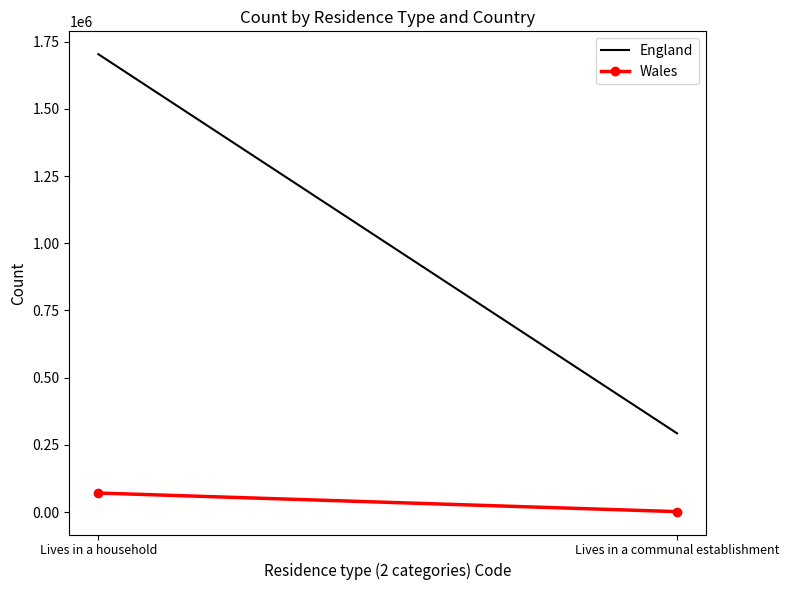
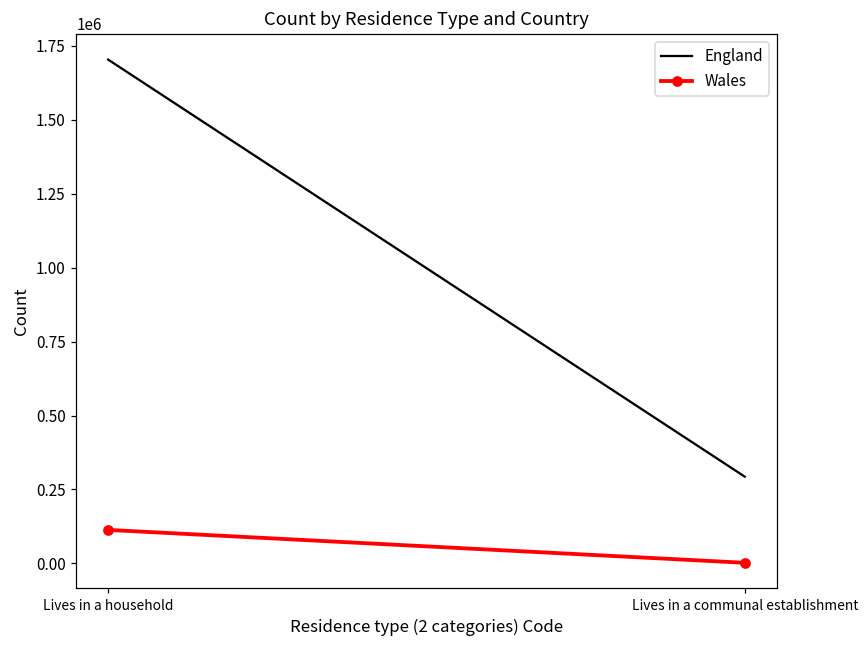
Wales, Lives in a household: 70000 -> 110000
